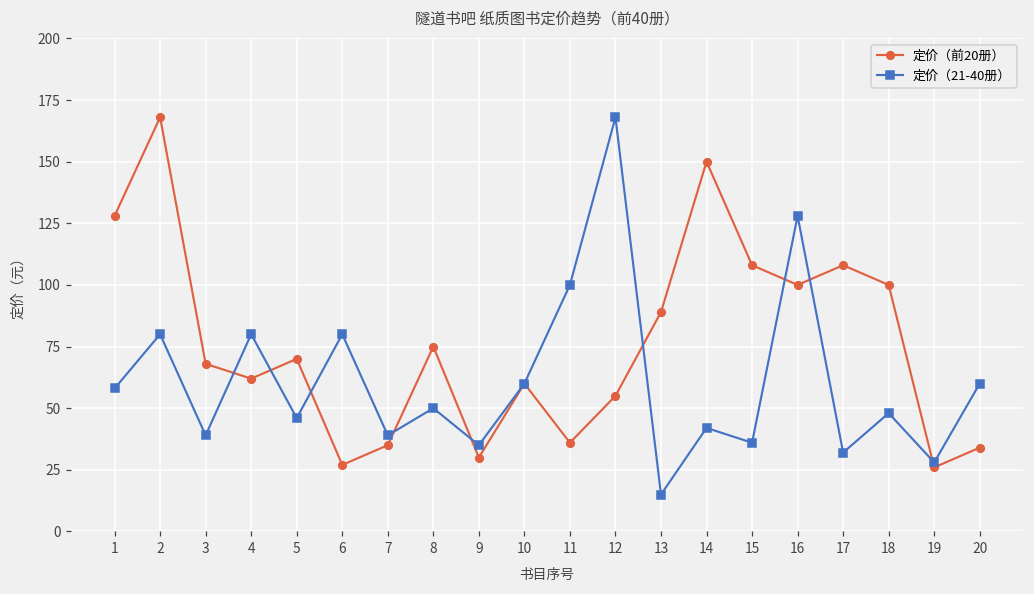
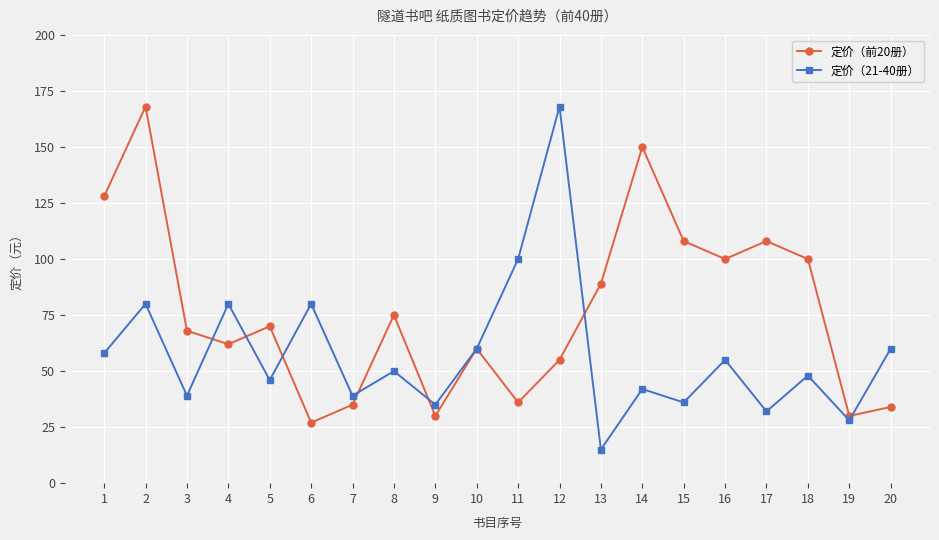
定价（21-40册）, 16: 128 -> 55
定价（前20册）, 19: 26 -> 30
